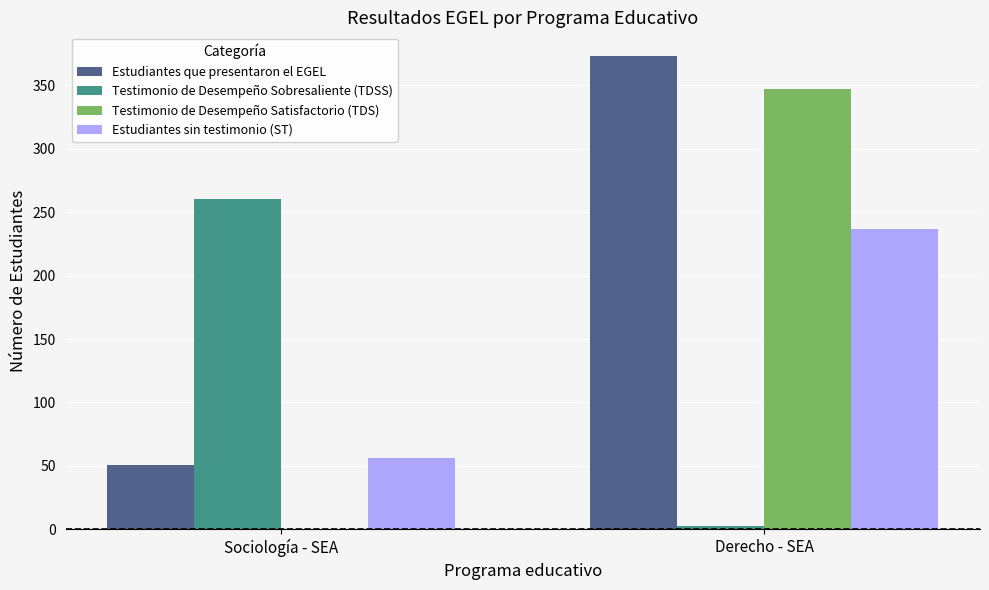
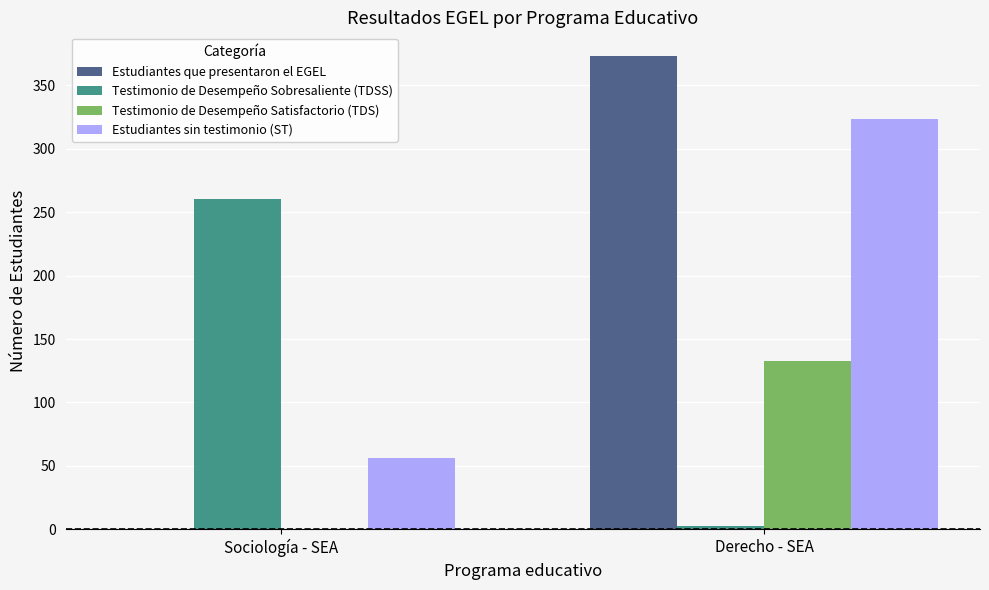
Estudiantes que presentaron el EGEL, Sociología - SEA: 51 -> 0
Testimonio de Desempeño Satisfactorio (TDS), Derecho - SEA: 347 -> 133
Estudiantes sin testimonio (ST), Derecho - SEA: 237 -> 323
